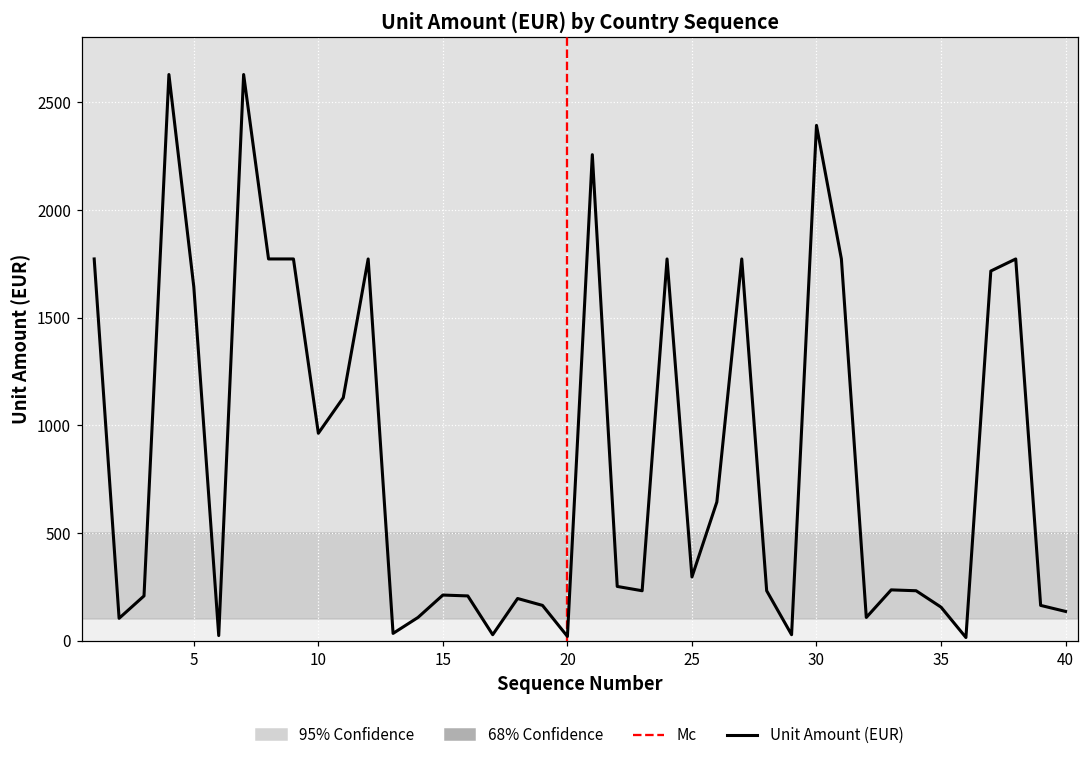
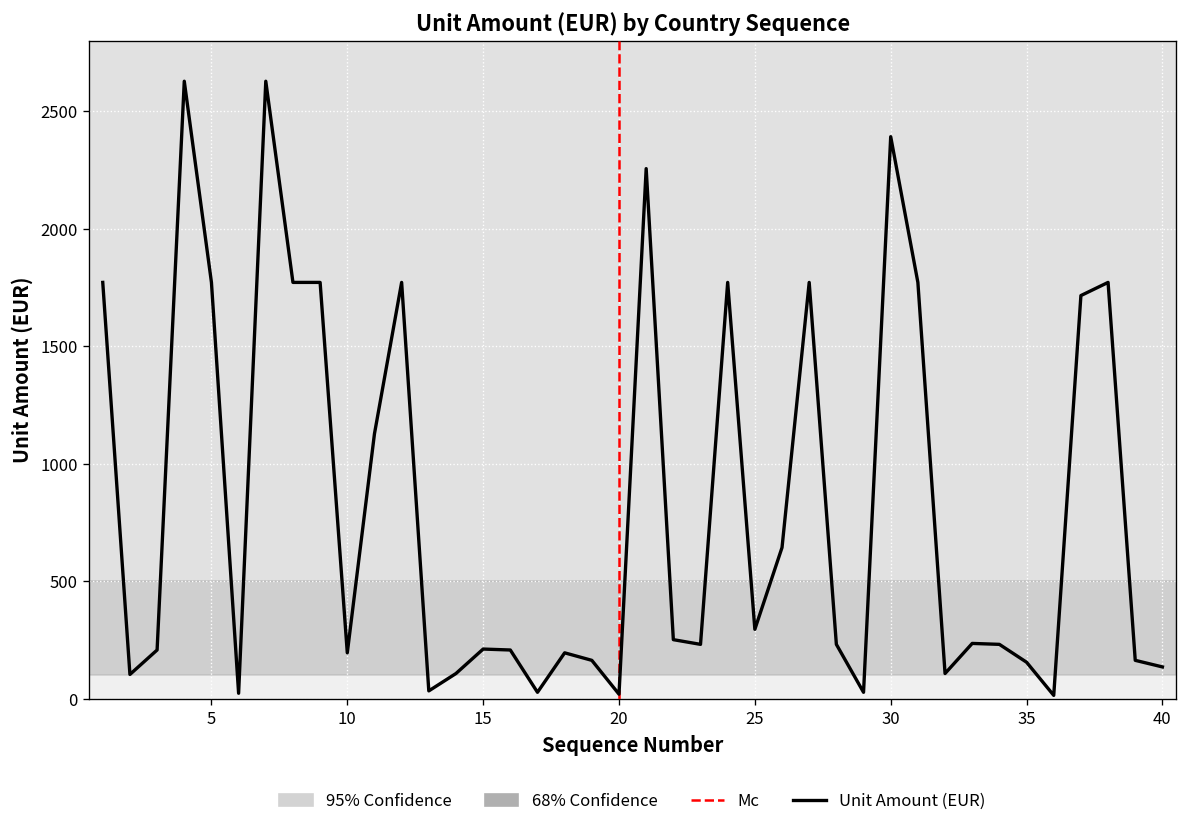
5: 1640 -> 1770
10: 960 -> 200
